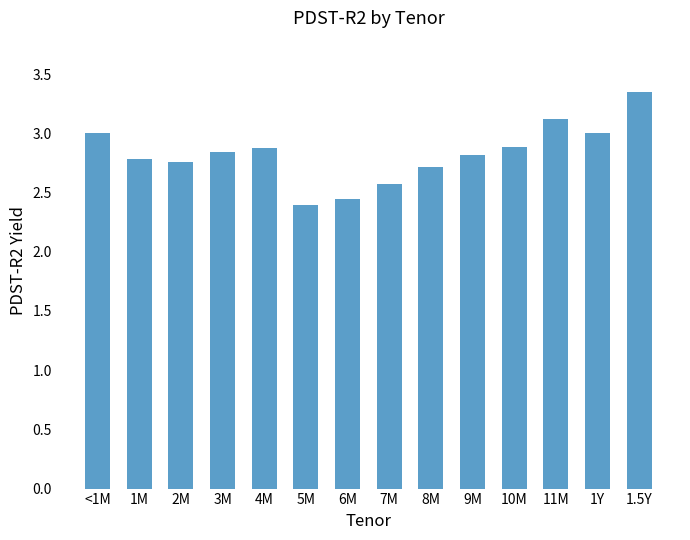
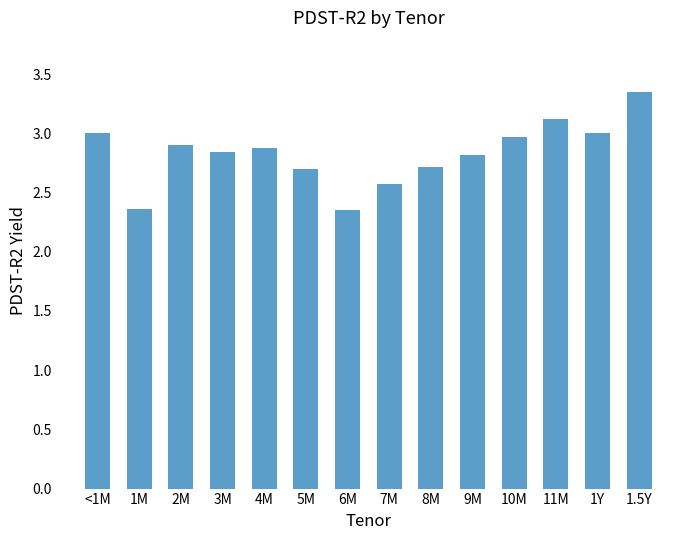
1M: 2.78 -> 2.36
2M: 2.76 -> 2.90
5M: 2.39 -> 2.70
6M: 2.45 -> 2.35
10M: 2.89 -> 2.97
